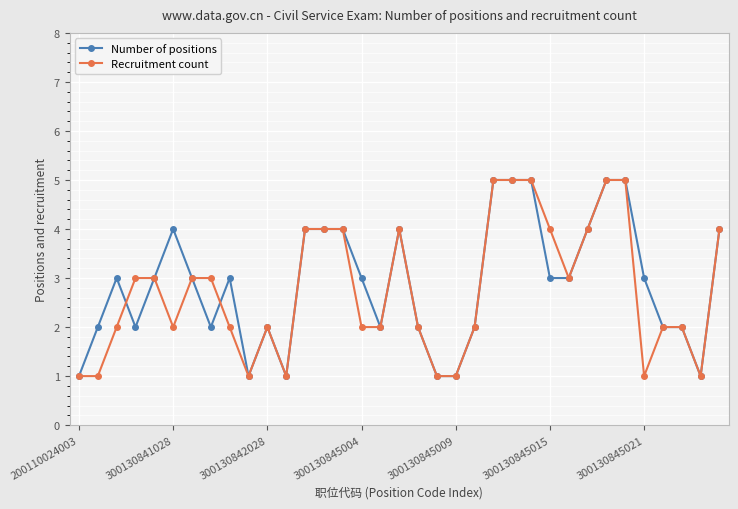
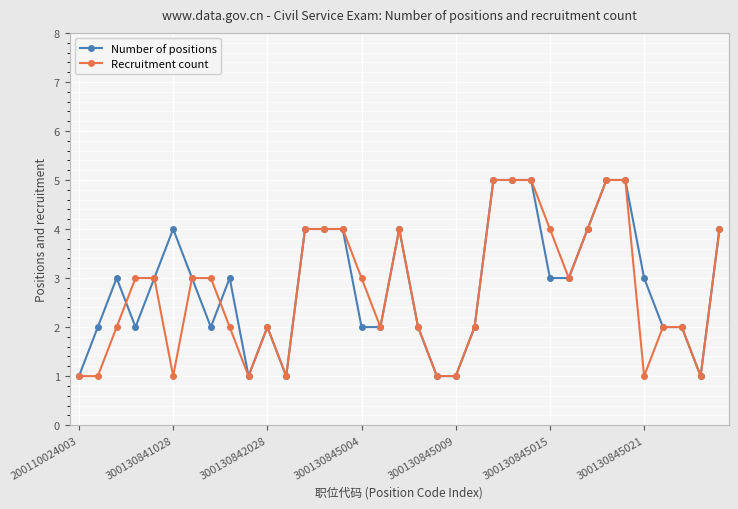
Recruitment count, 300130841028: 2 -> 1
Number of positions, 300130845004: 3 -> 2
Recruitment count, 300130845004: 2 -> 3
